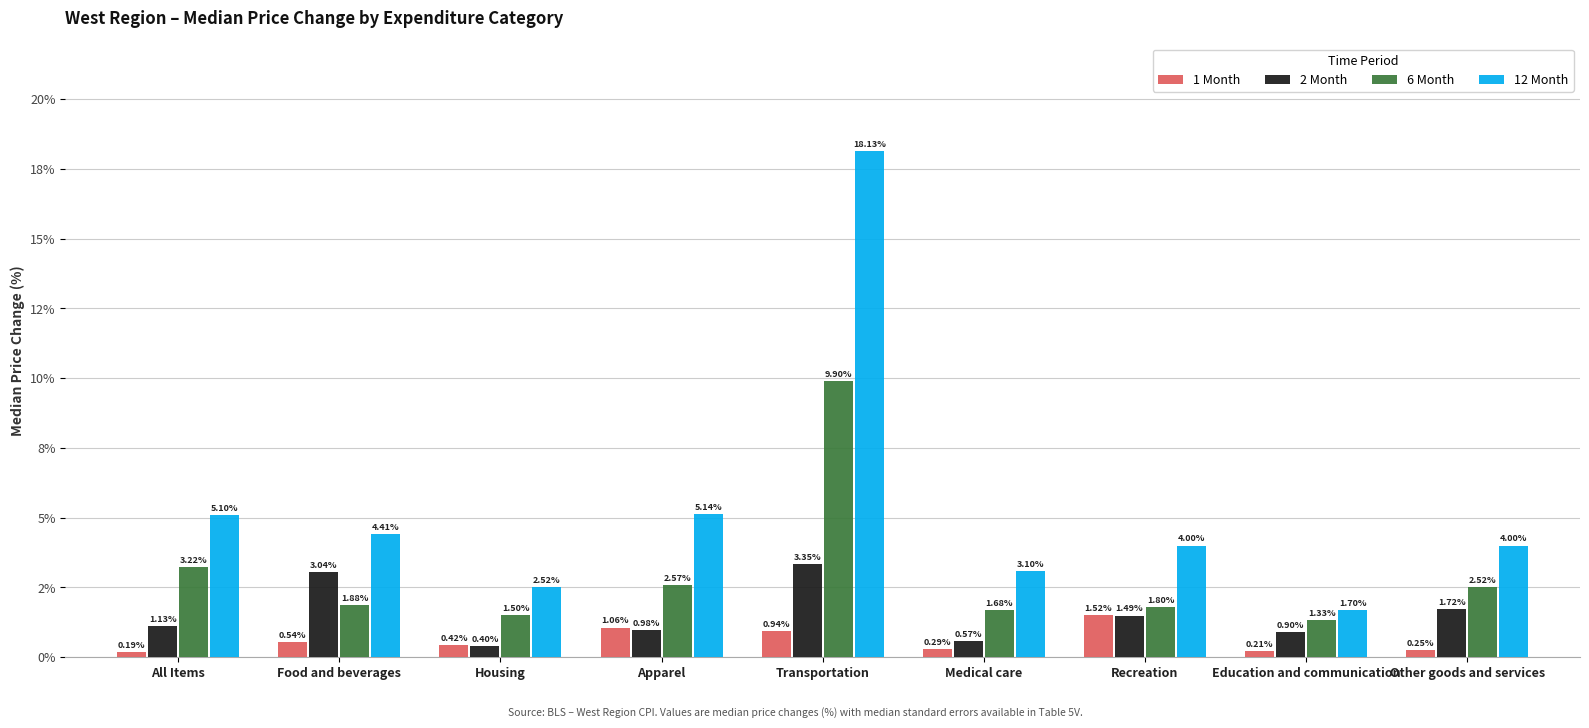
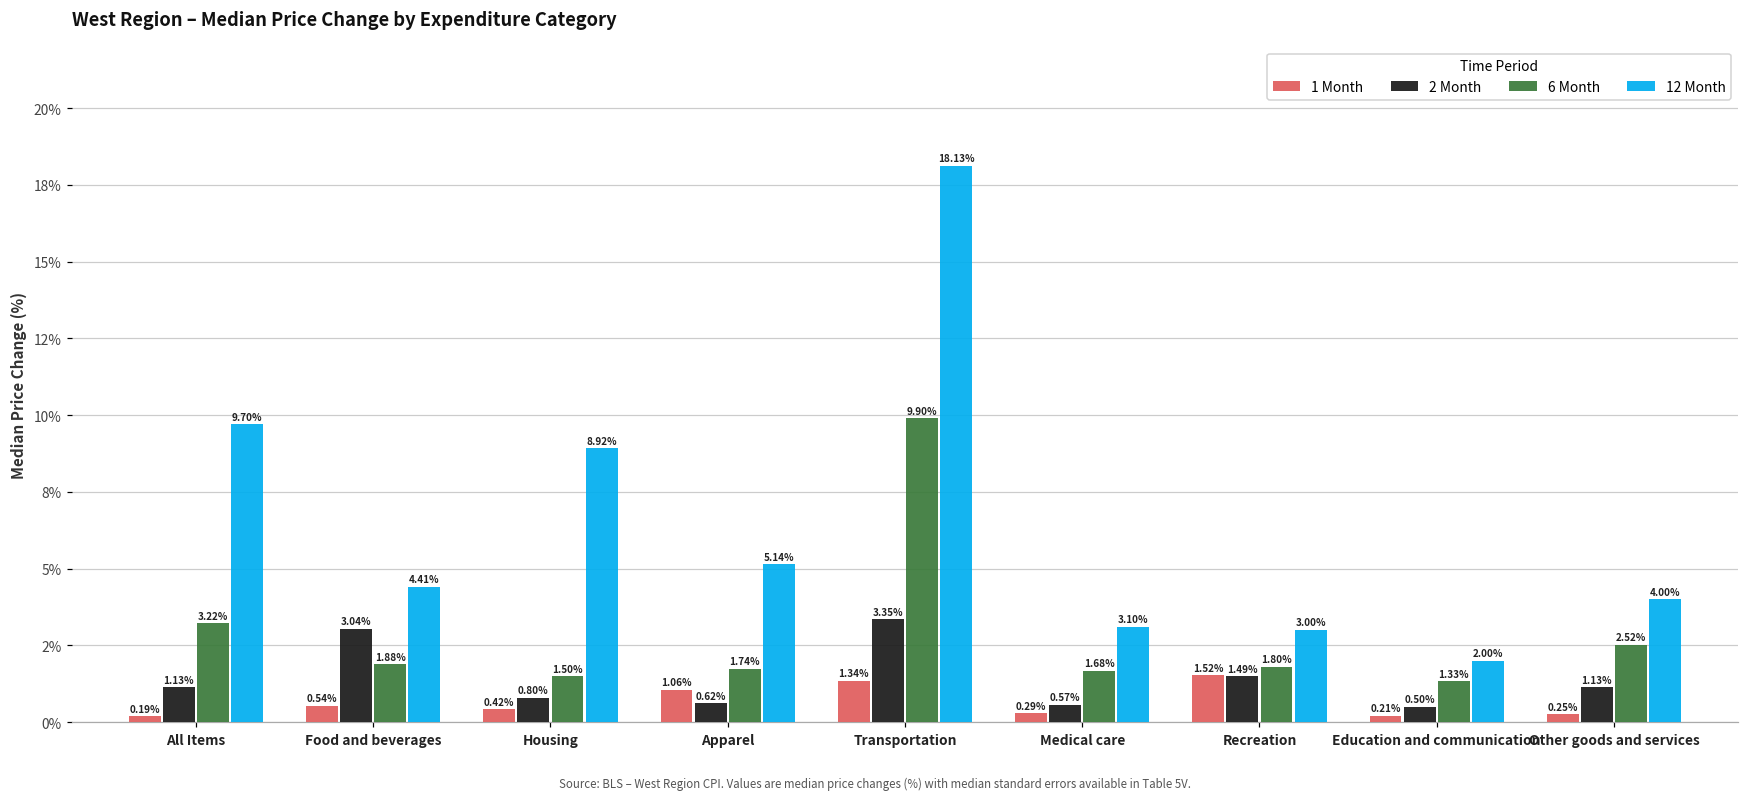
12 Month, All Items: 5.10% -> 9.70%
2 Month, Housing: 0.40% -> 0.80%
12 Month, Housing: 2.52% -> 8.92%
2 Month, Apparel: 0.98% -> 0.62%
6 Month, Apparel: 2.57% -> 1.74%
1 Month, Transportation: 0.94% -> 1.34%
12 Month, Recreation: 4.00% -> 3.00%
2 Month, Education and communication: 0.90% -> 0.50%
12 Month, Education and communication: 1.70% -> 2.00%
2 Month, Other goods and services: 1.72% -> 1.13%
